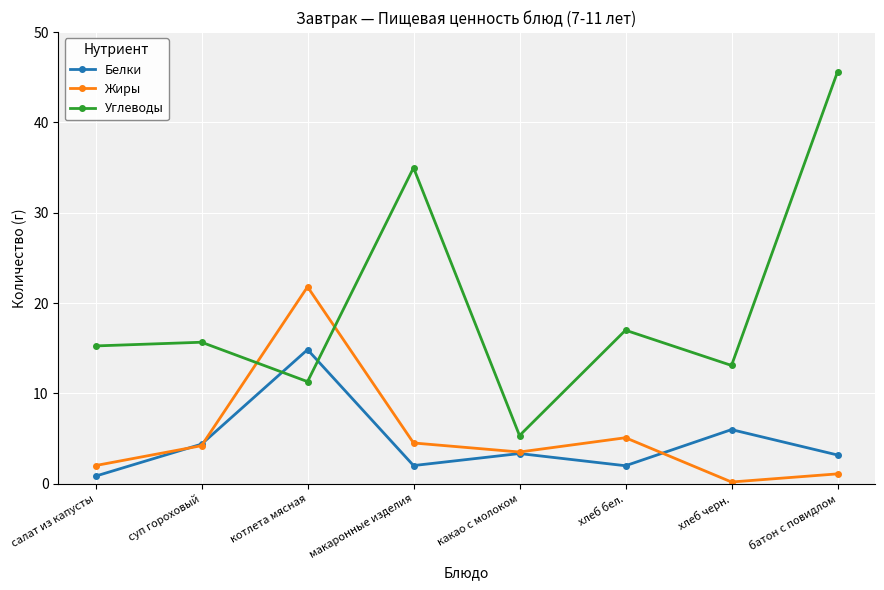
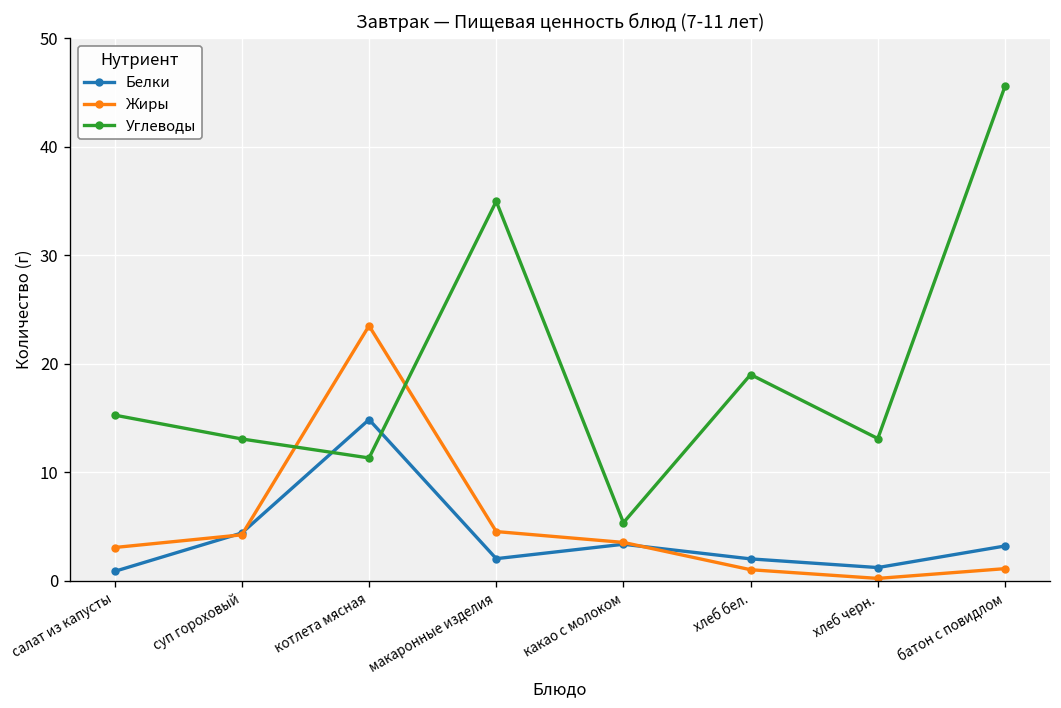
Жиры, салат из капусты: 2 -> 3
Углеводы, суп гороховый: 16 -> 13
Жиры, котлета мясная: 22 -> 24
Жиры, хлеб бел.: 5 -> 1
Углеводы, хлеб бел.: 17 -> 19
Белки, хлеб черн.: 6 -> 1
